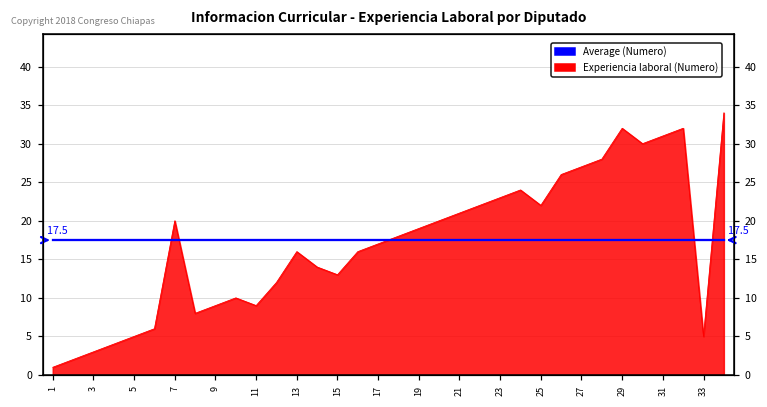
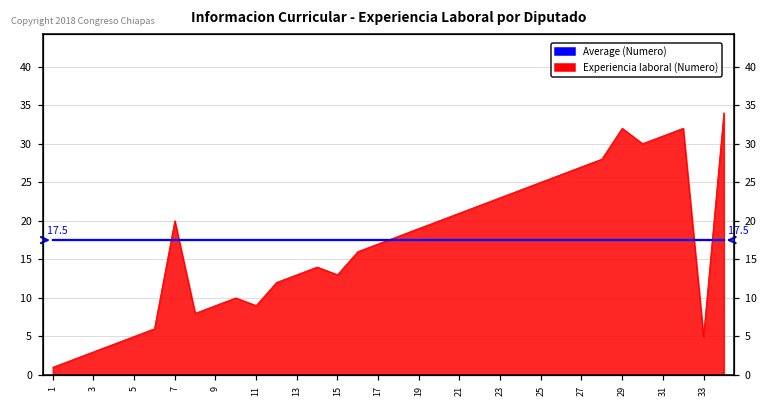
Experiencia laboral (Numero), 13: 16 -> 13
Experiencia laboral (Numero), 25: 22 -> 25
